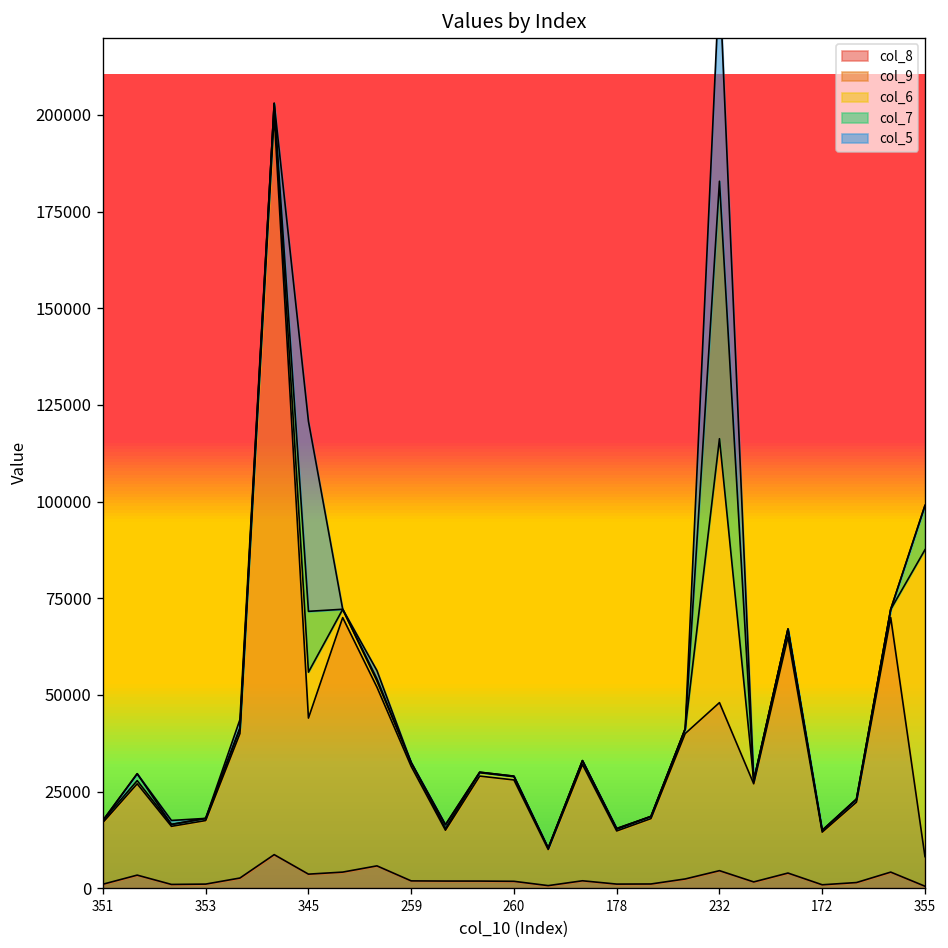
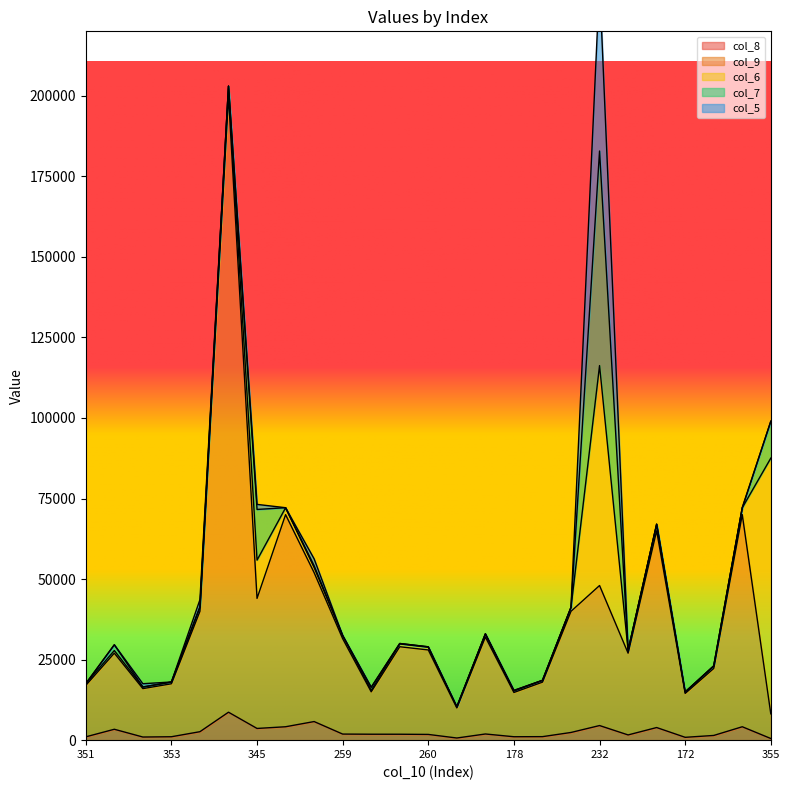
col_5, 345: 49000 -> 2000
